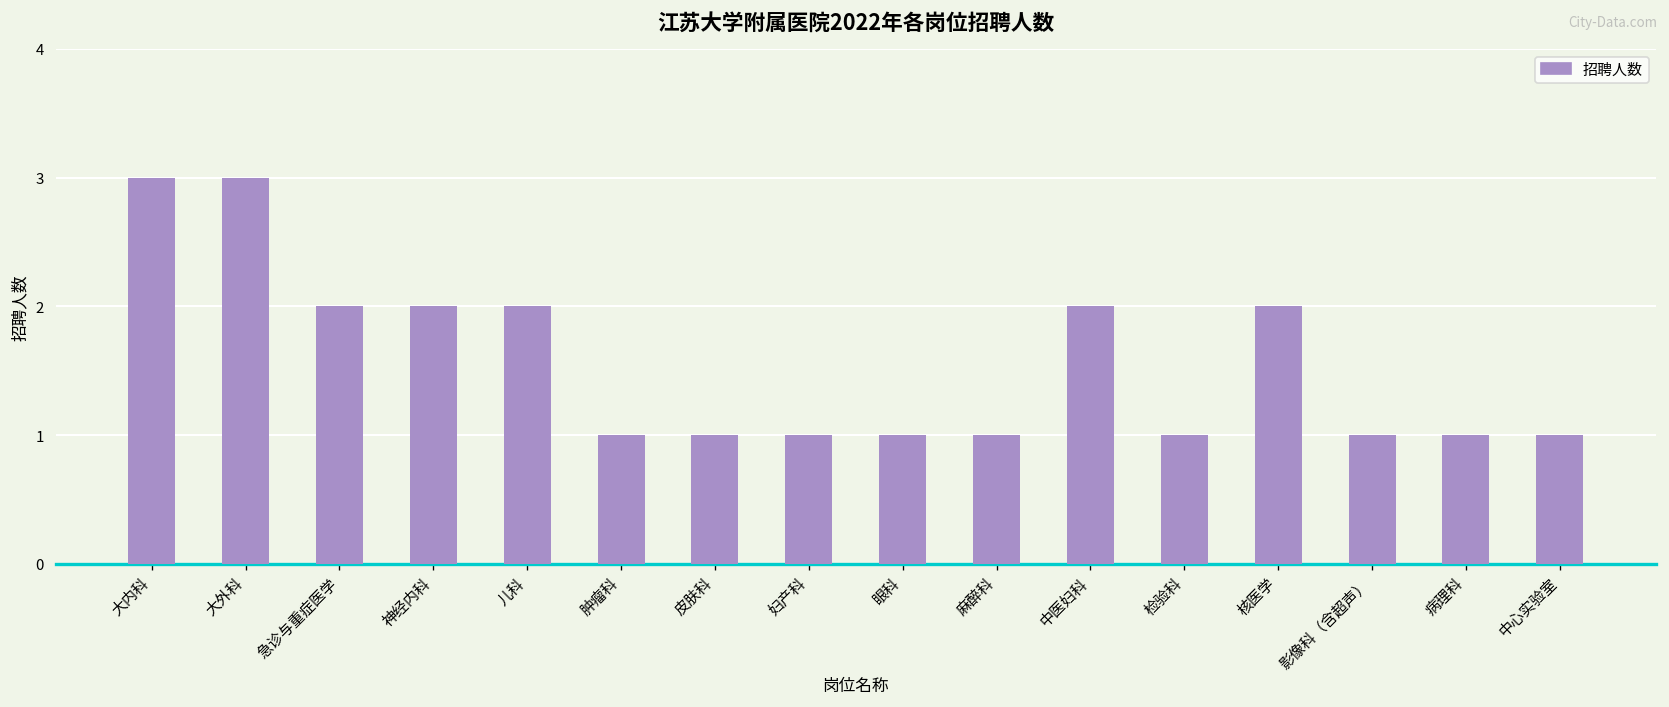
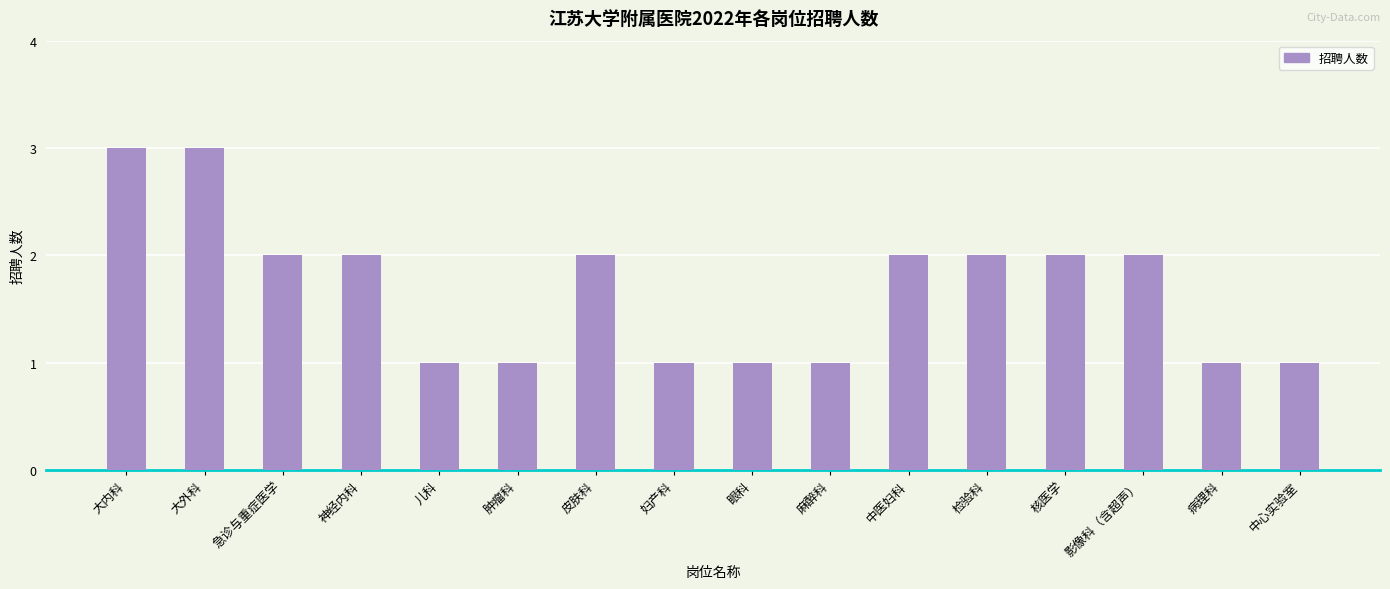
儿科: 2 -> 1
皮肤科: 1 -> 2
检验科: 1 -> 2
影像科（含超声）: 1 -> 2
